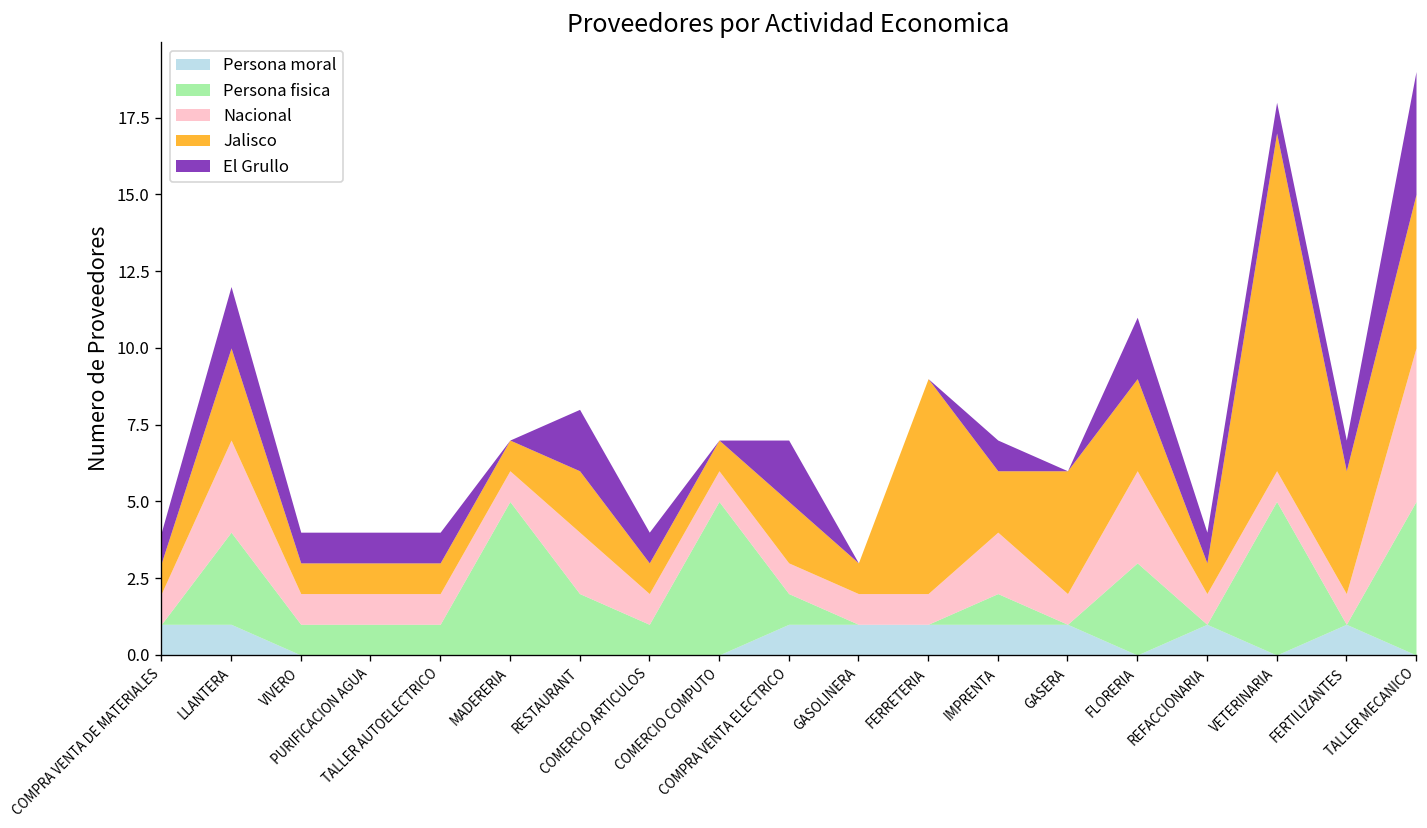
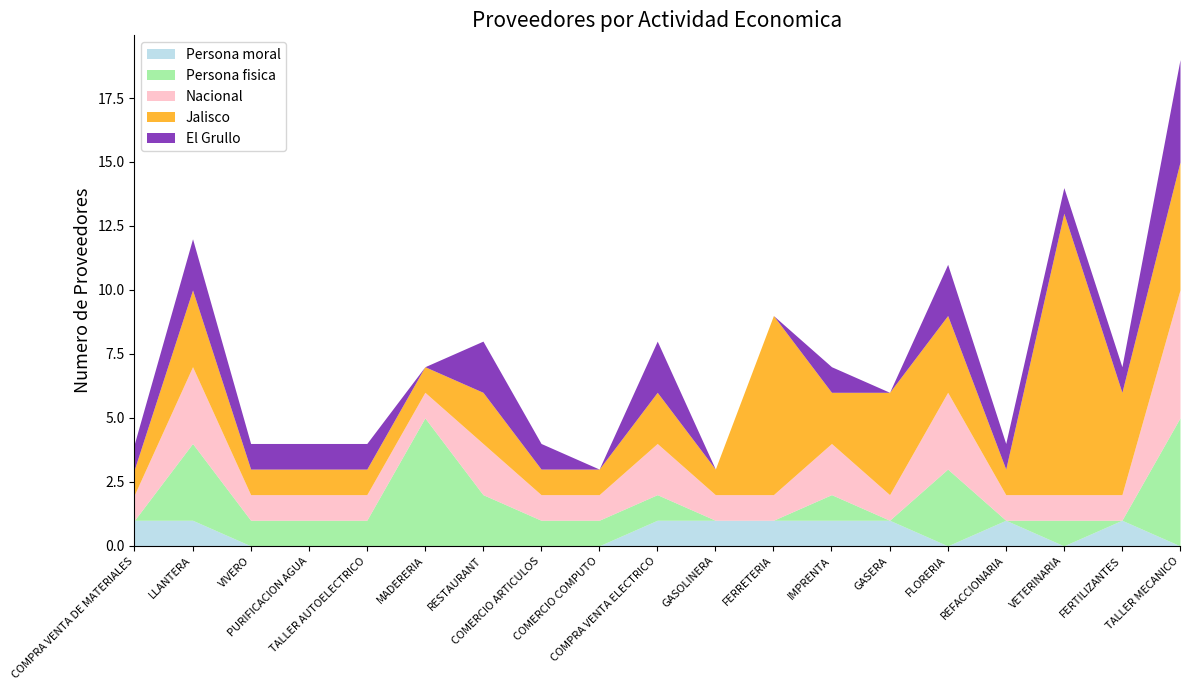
Persona fisica, COMERCIO COMPUTO: 5 -> 1
Nacional, COMPRA VENTA ELECTRICO: 1 -> 2
Persona fisica, VETERINARIA: 5 -> 1
